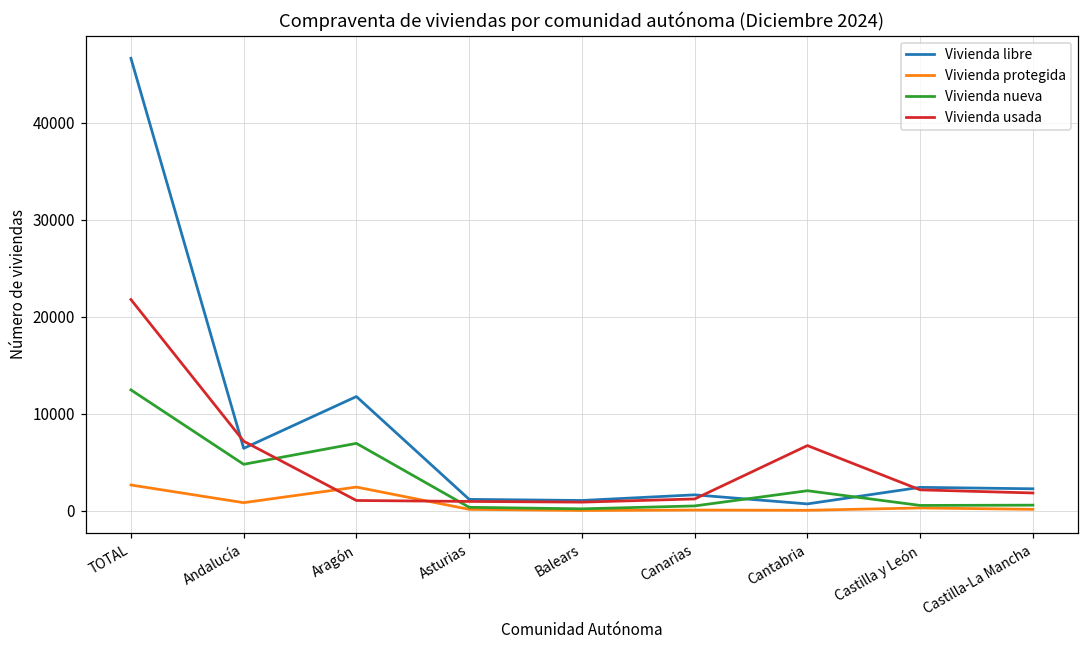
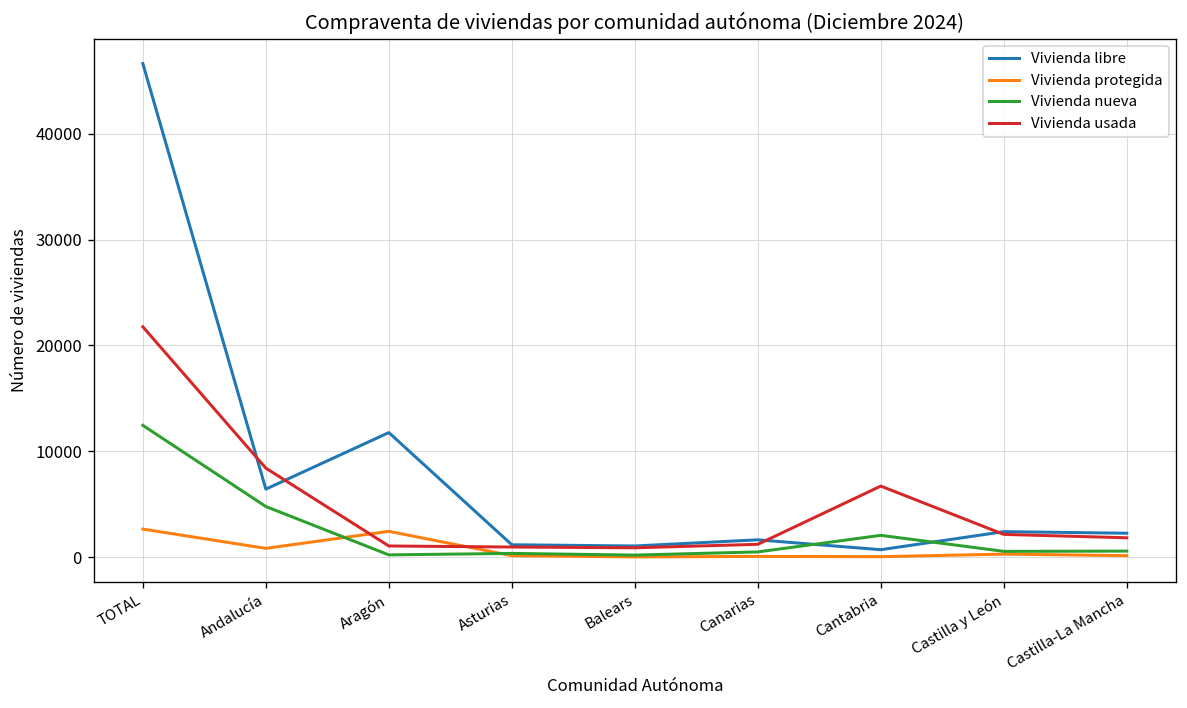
Vivienda usada, Andalucía: 7000 -> 8000
Vivienda nueva, Aragón: 7000 -> 0
